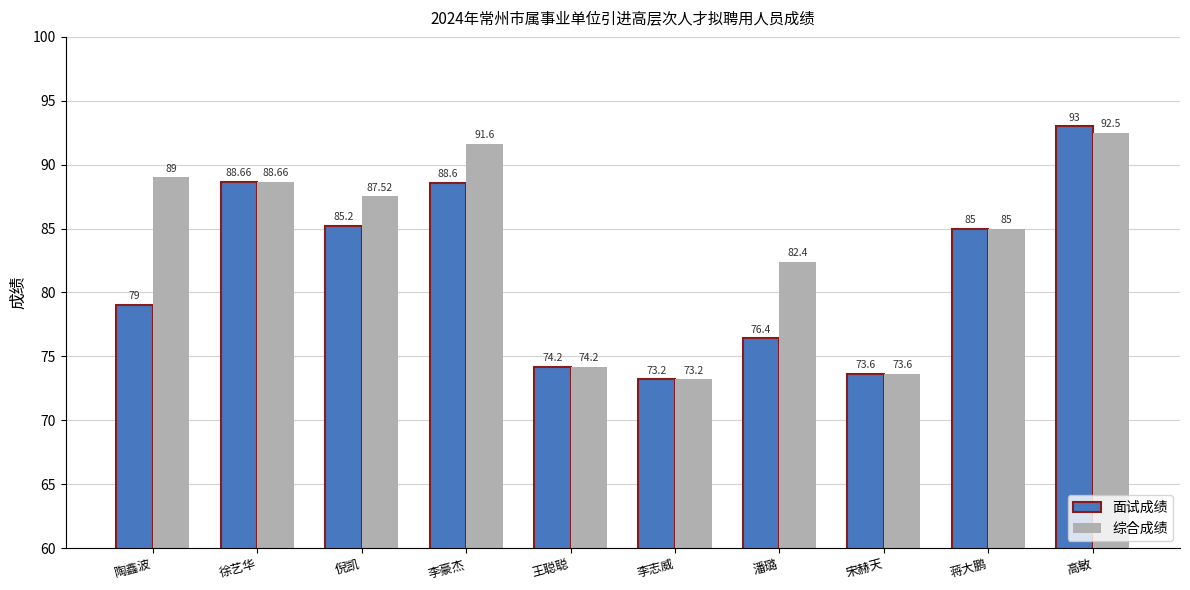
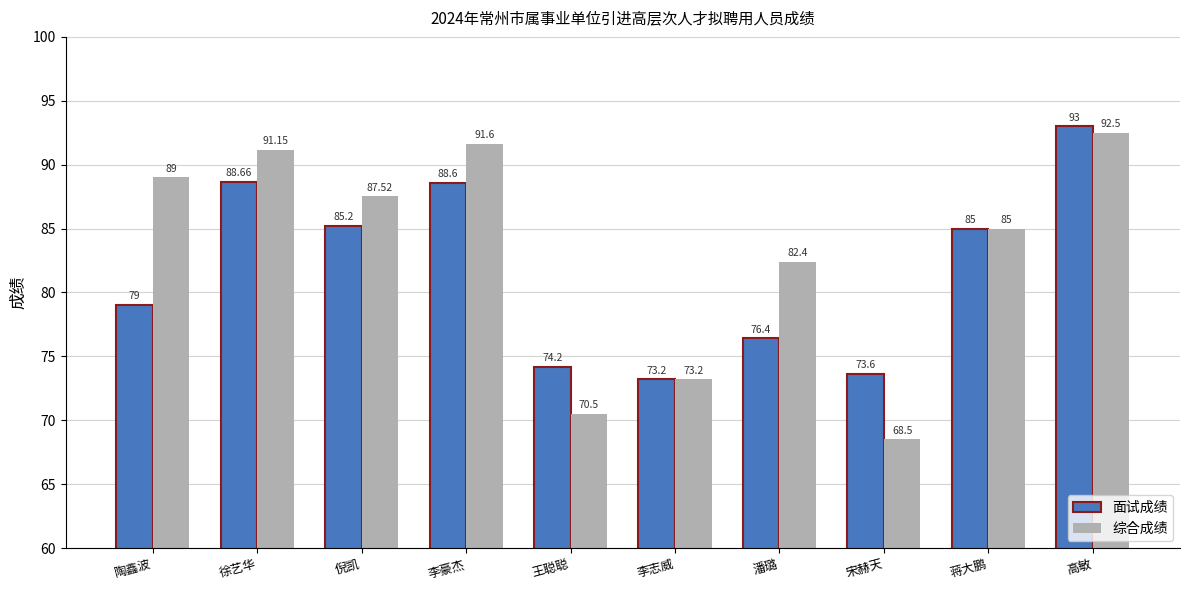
综合成绩, 徐艺华: 88.66 -> 91.15
综合成绩, 王聪聪: 74.2 -> 70.5
综合成绩, 宋赫天: 73.6 -> 68.5
